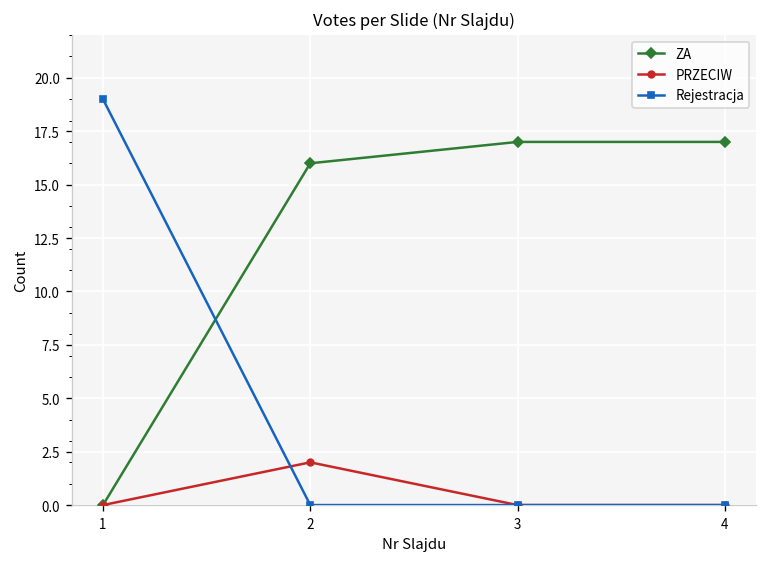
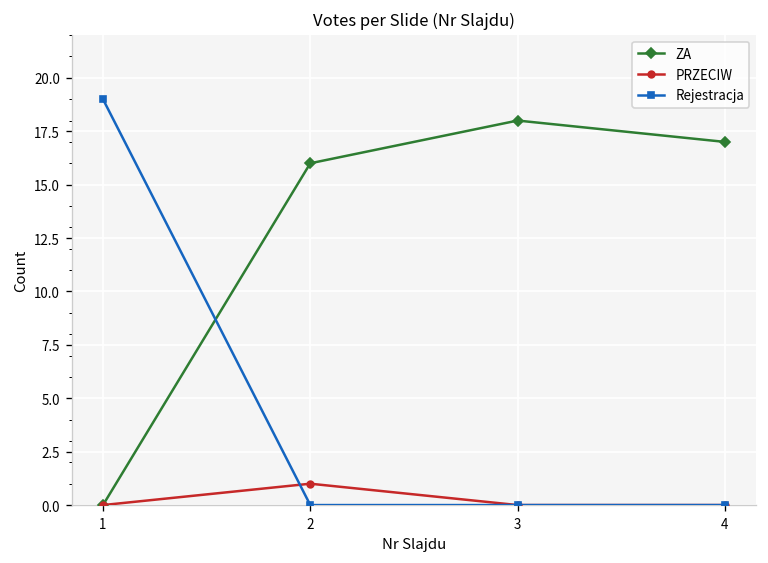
PRZECIW, 2: 2 -> 1
ZA, 3: 17 -> 18
